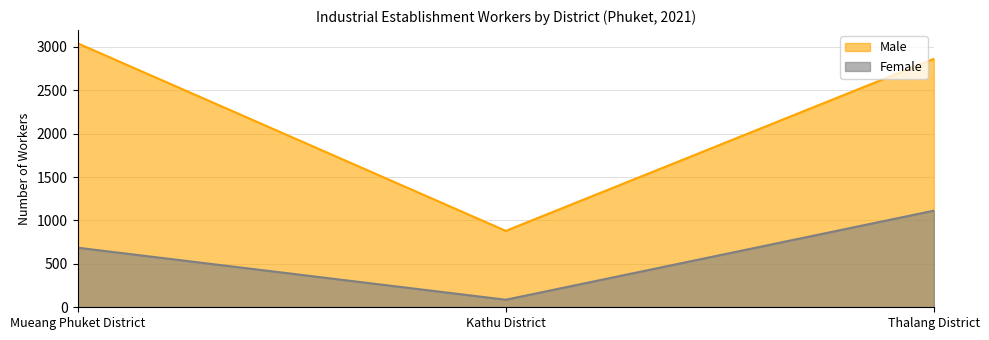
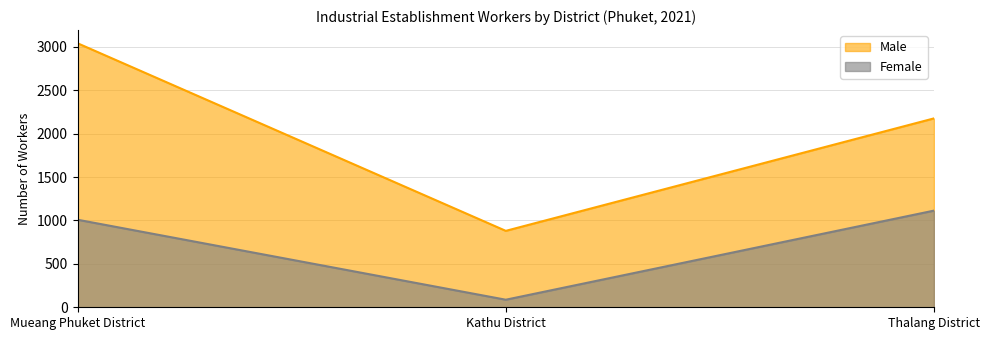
Female, Mueang Phuket District: 700 -> 1000
Male, Thalang District: 2900 -> 2200
